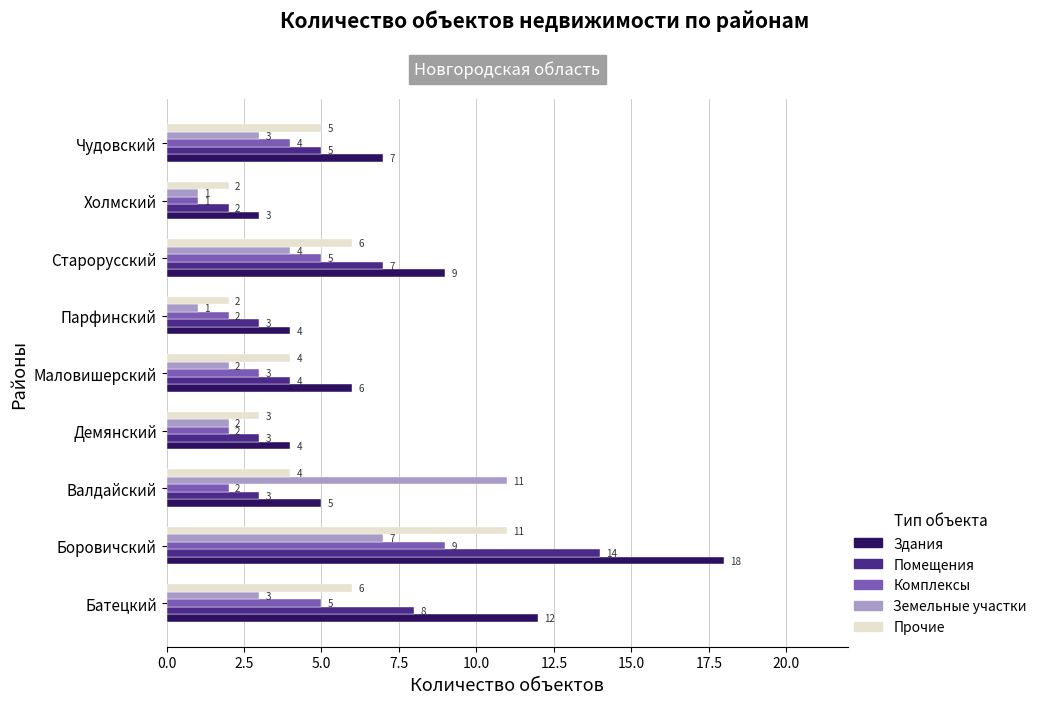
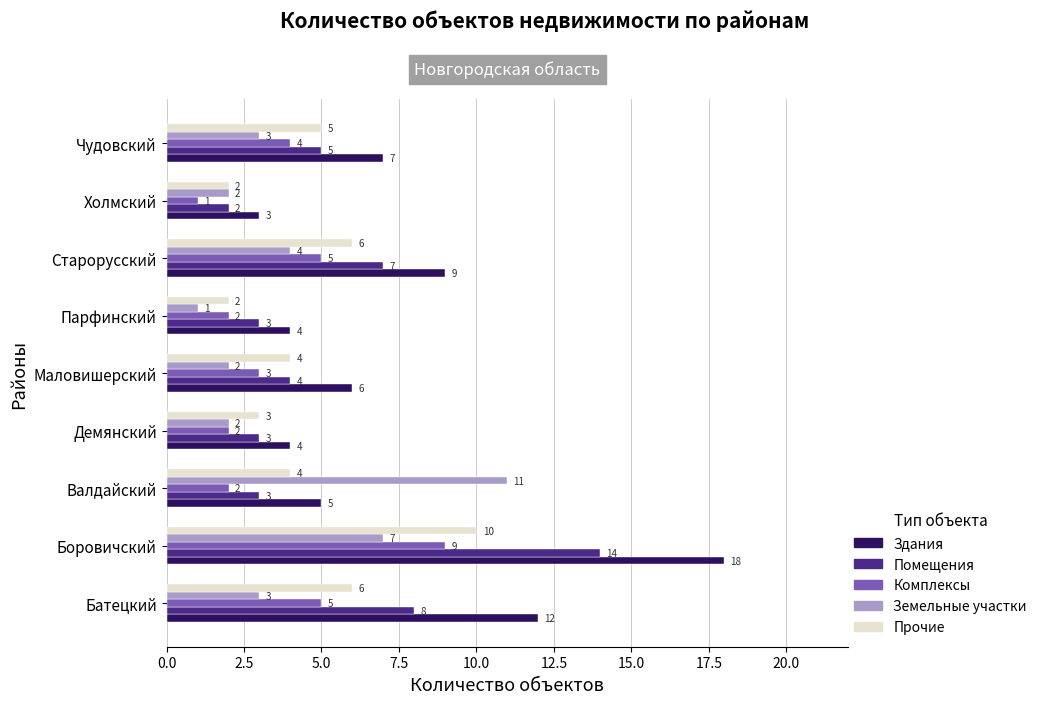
Земельные участки, Холмский: 1 -> 2
Прочие, Боровичский: 11 -> 10
